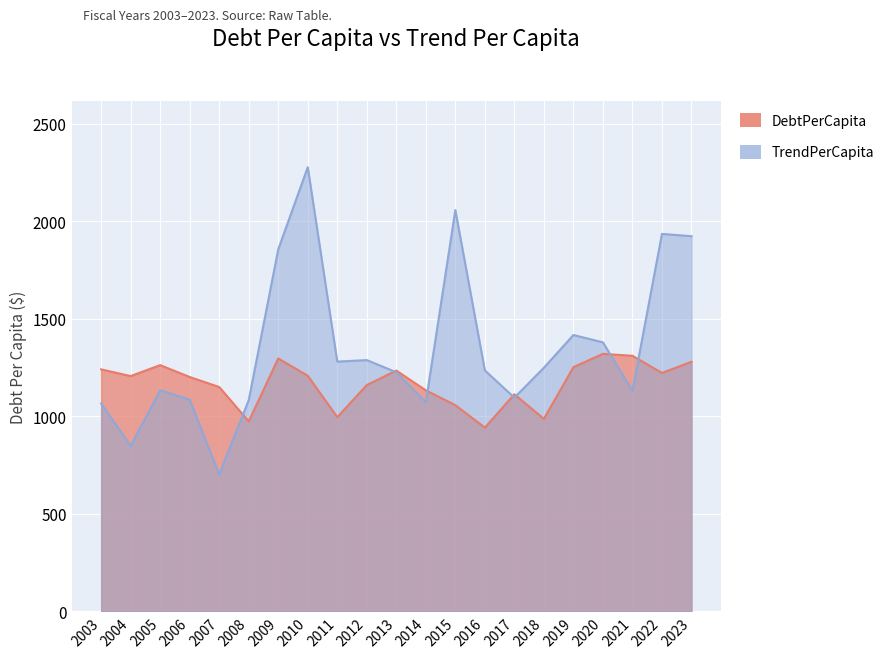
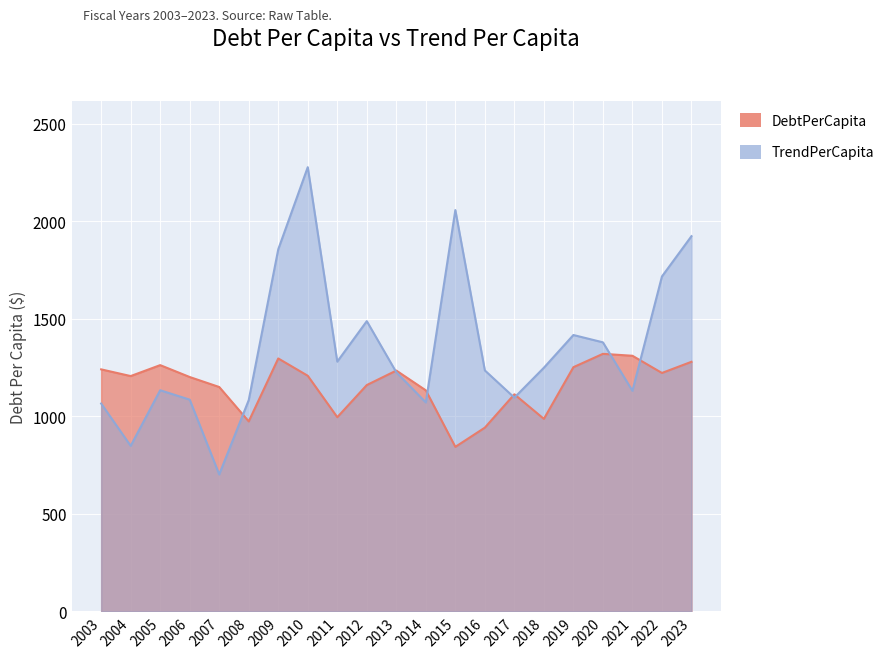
TrendPerCapita, 2012: 1290 -> 1490
DebtPerCapita, 2015: 1060 -> 840
TrendPerCapita, 2022: 1940 -> 1720
